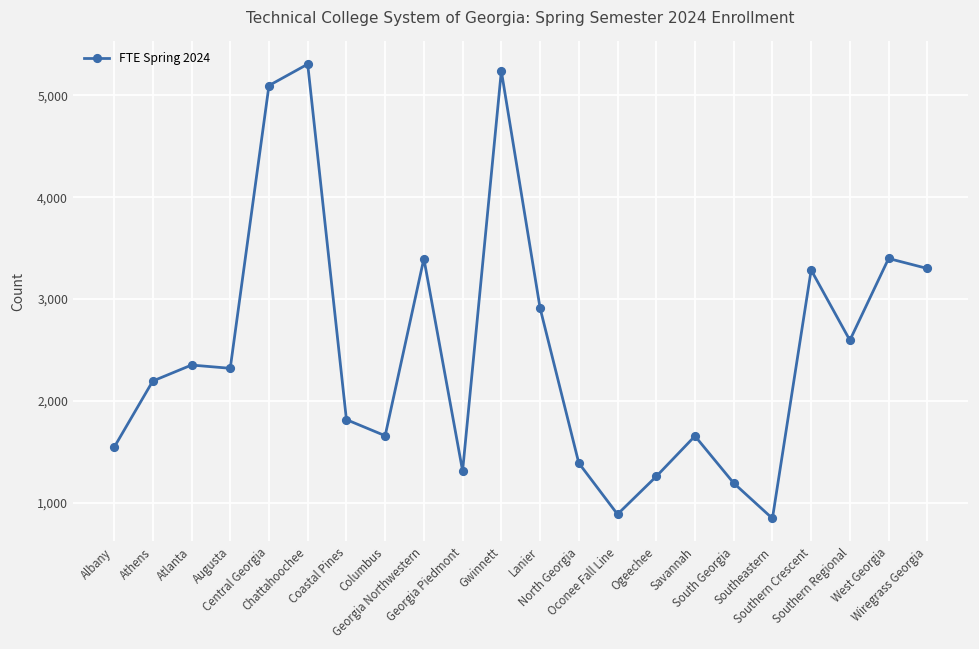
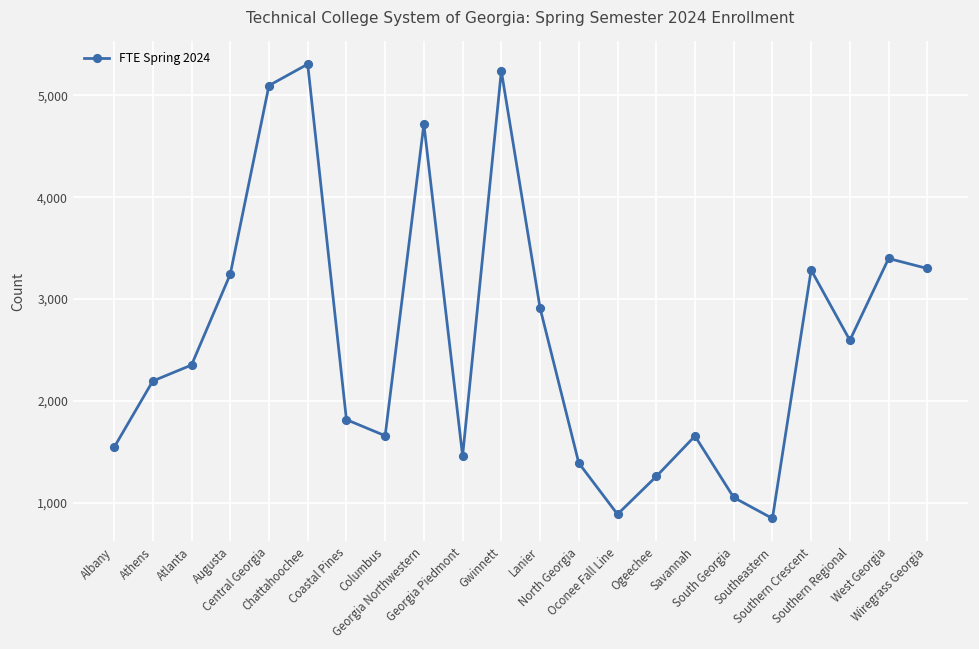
Augusta: 2,300 -> 3,200
Georgia Northwestern: 3,400 -> 4,700
Georgia Piedmont: 1,300 -> 1,500
South Georgia: 1,200 -> 1,100
